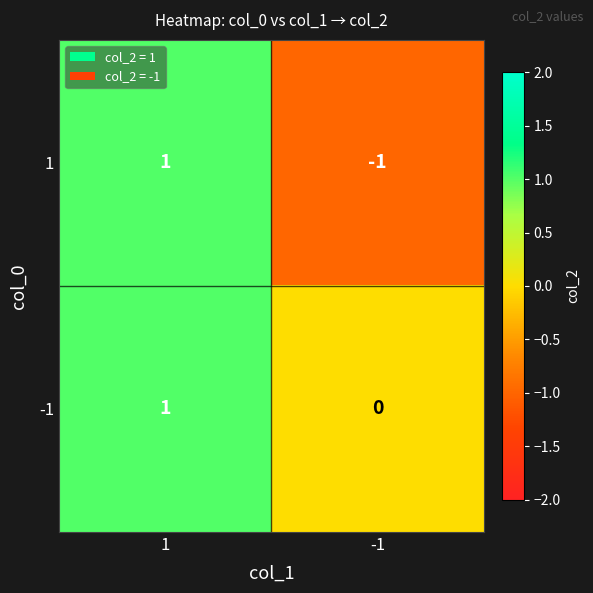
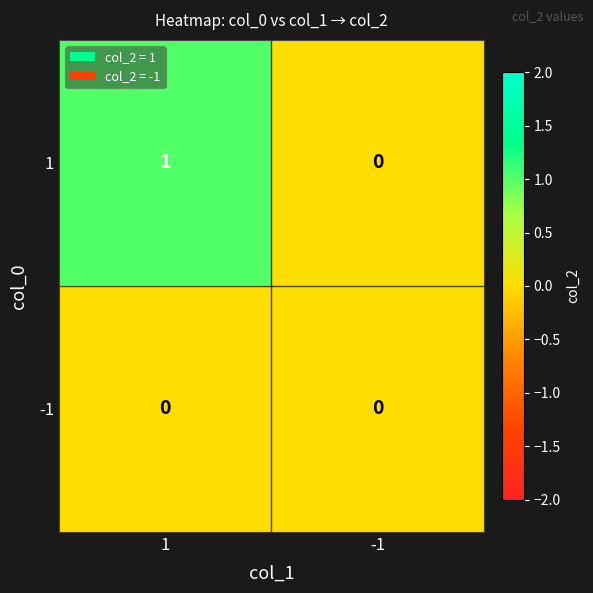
1, -1: -1 -> 0
-1, 1: 1 -> 0
